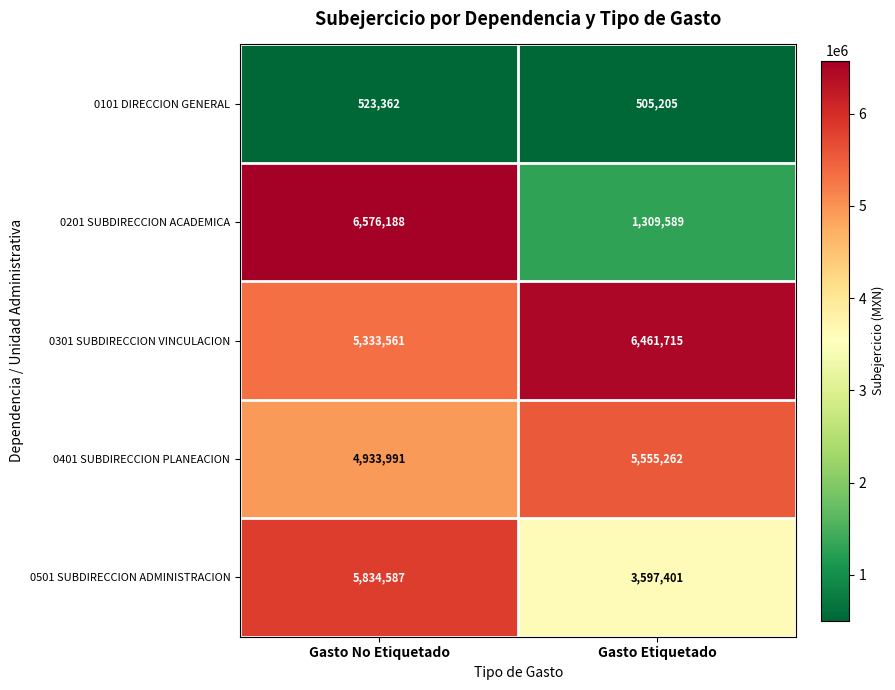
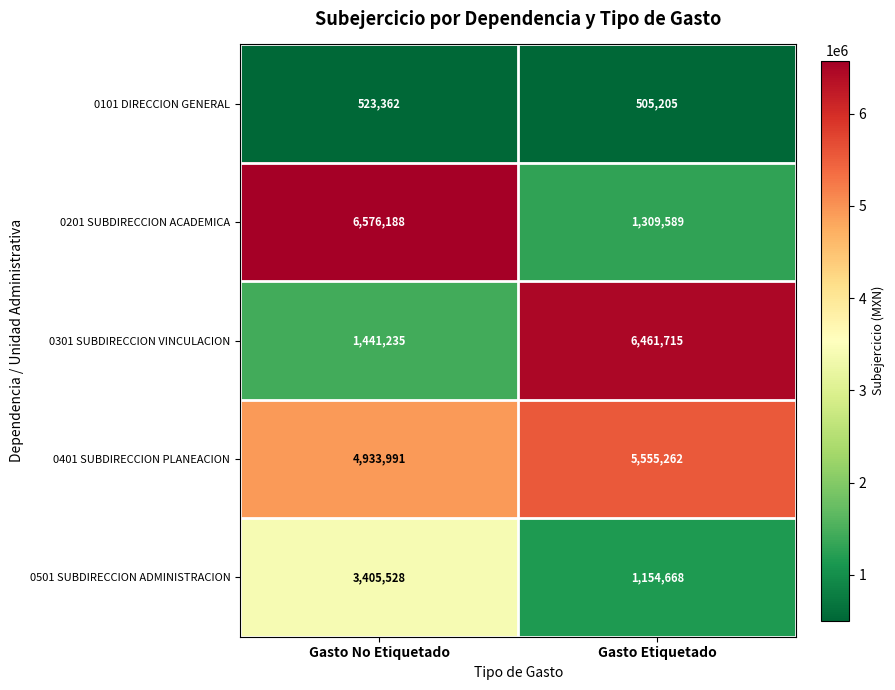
0301 SUBDIRECCION VINCULACION, Gasto No Etiquetado: 5,333,561 -> 1,441,235
0501 SUBDIRECCION ADMINISTRACION, Gasto No Etiquetado: 5,834,587 -> 3,405,528
0501 SUBDIRECCION ADMINISTRACION, Gasto Etiquetado: 3,597,401 -> 1,154,668
